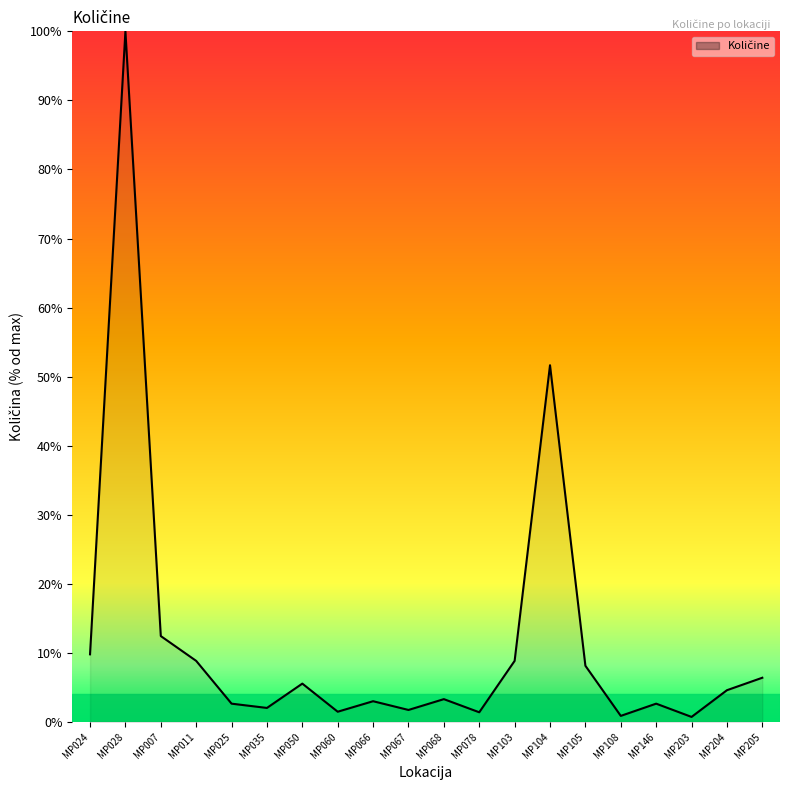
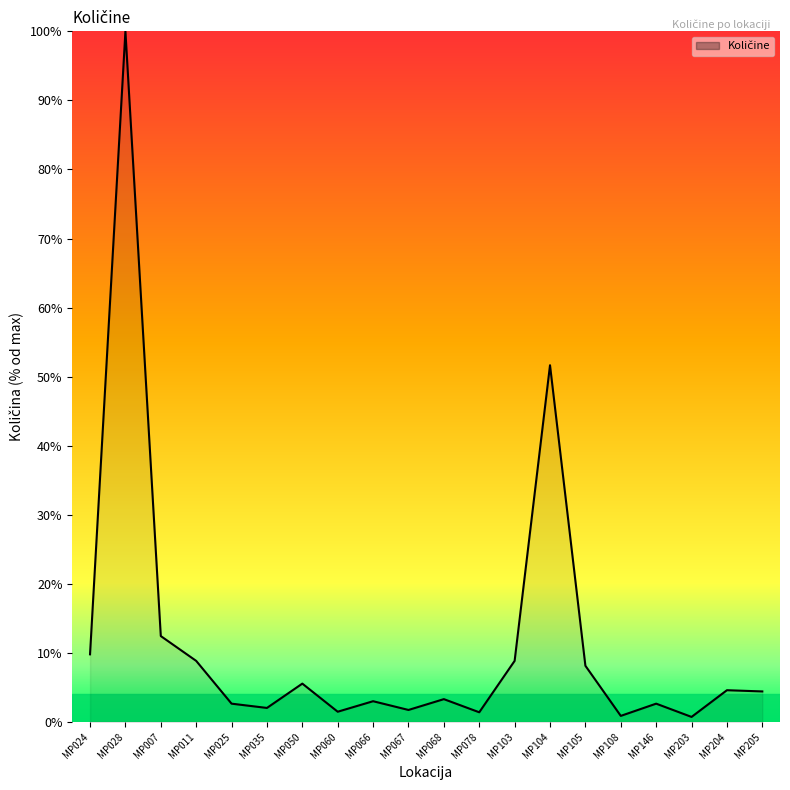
MP205: 6% -> 4%
